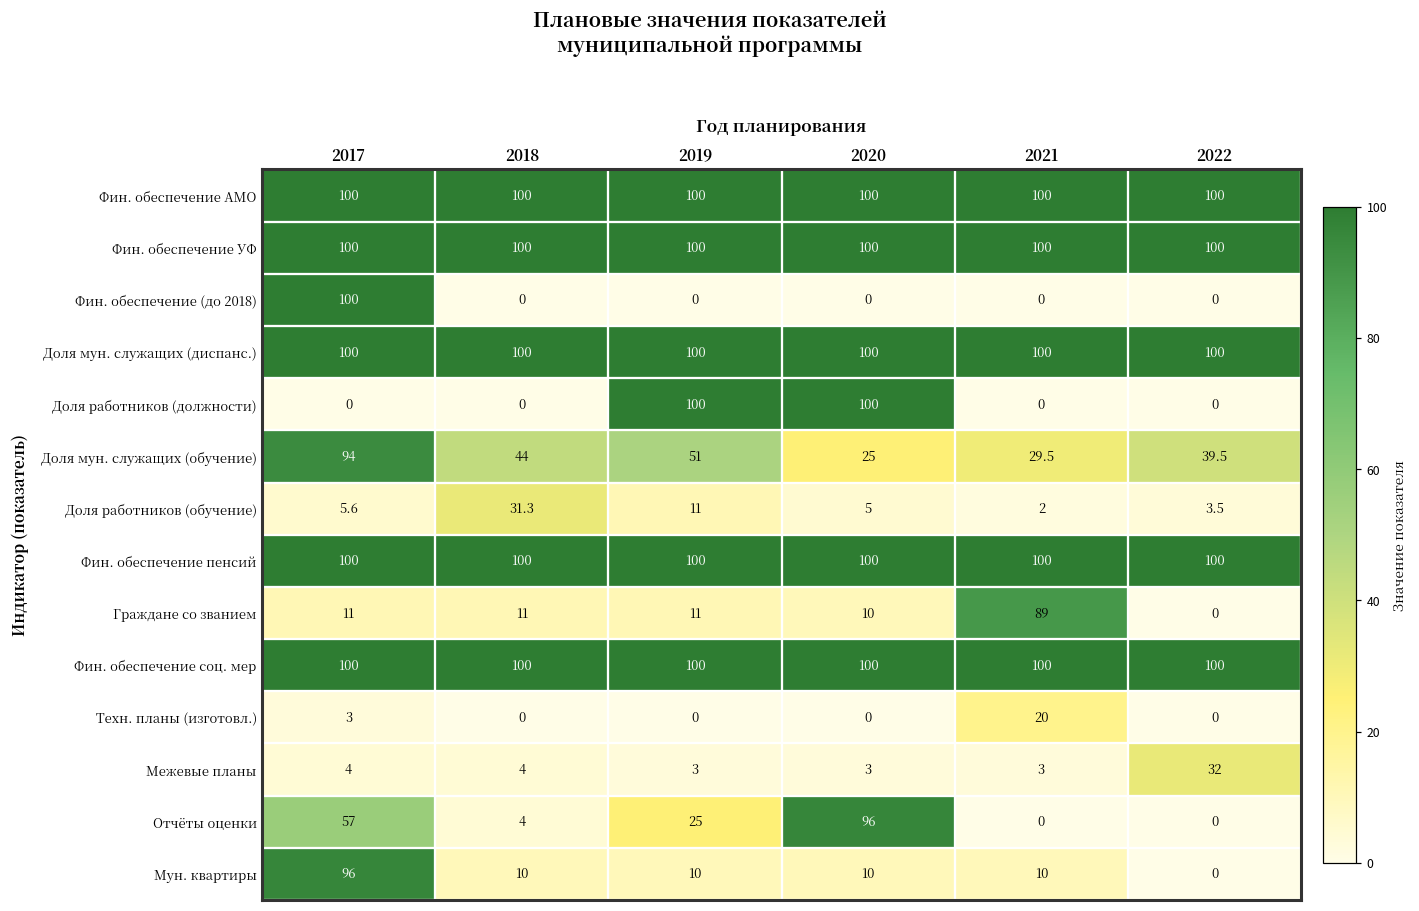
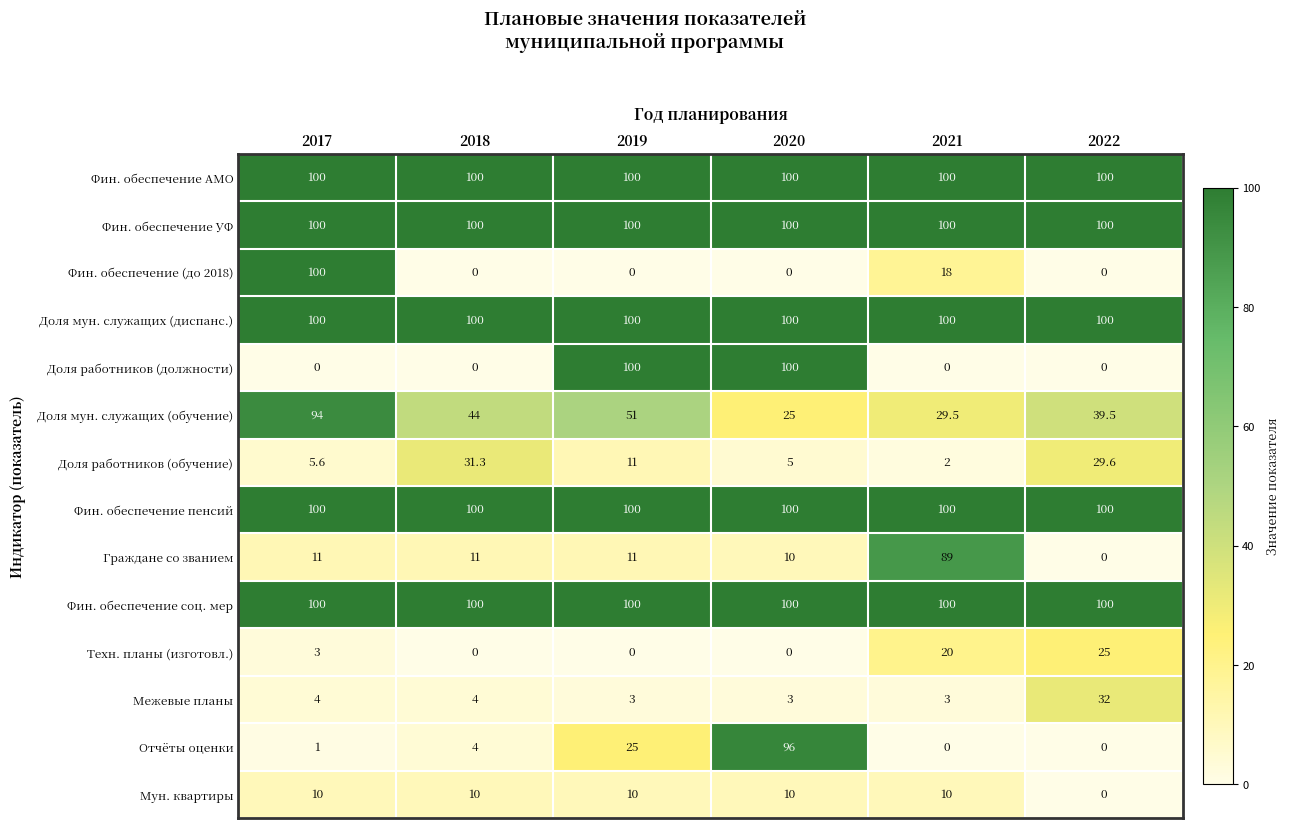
Фин. обеспечение (до 2018), 2021: 0 -> 18
Доля работников (обучение), 2022: 3.5 -> 29.6
Техн. планы (изготовл.), 2022: 0 -> 25
Отчёты оценки, 2017: 57 -> 1
Мун. квартиры, 2017: 96 -> 10
